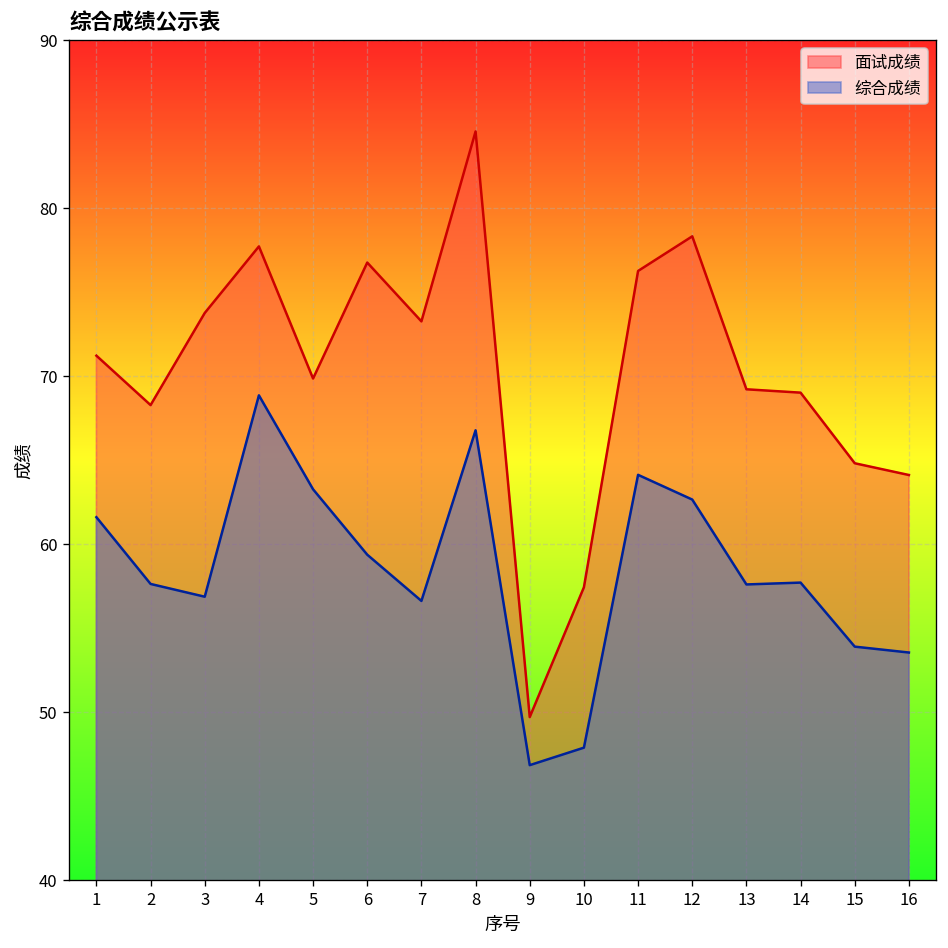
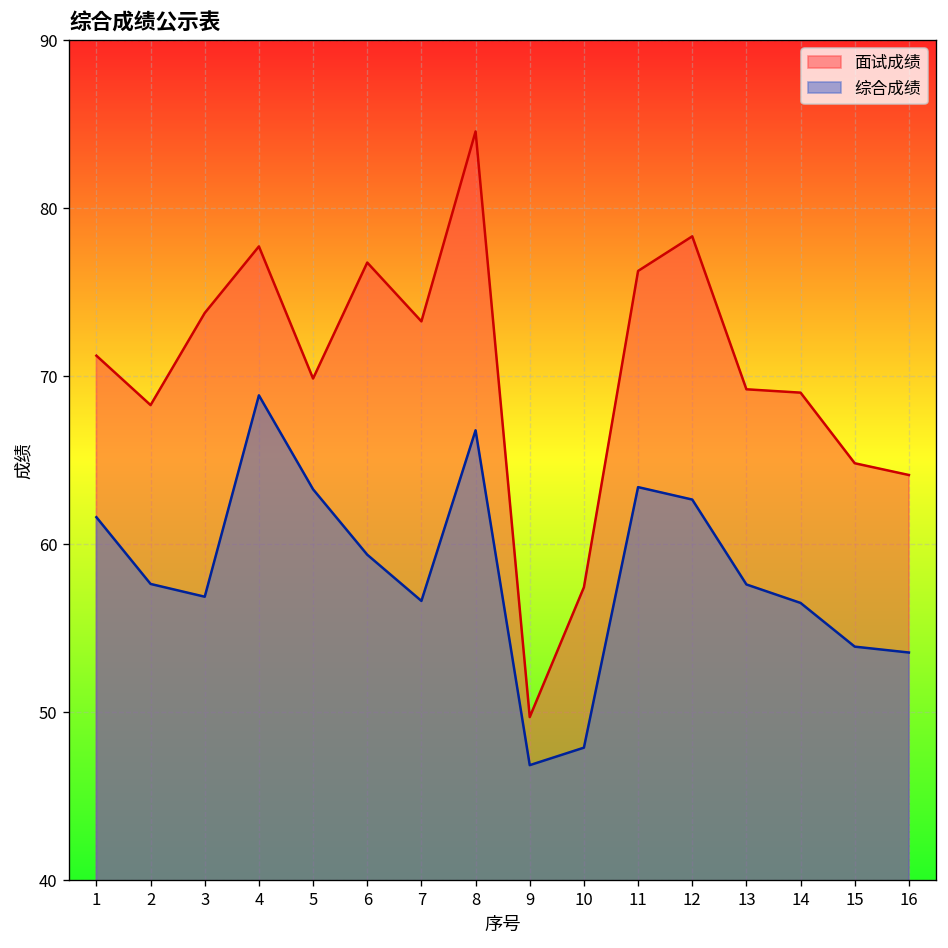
综合成绩, 11: 64.1 -> 63.4
综合成绩, 14: 57.7 -> 56.5
